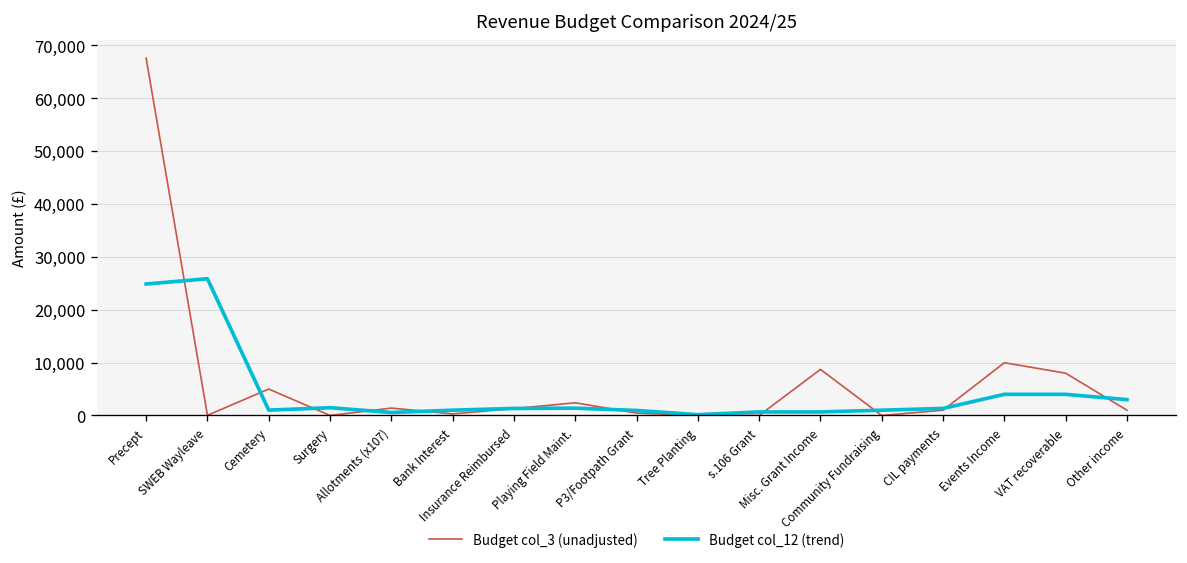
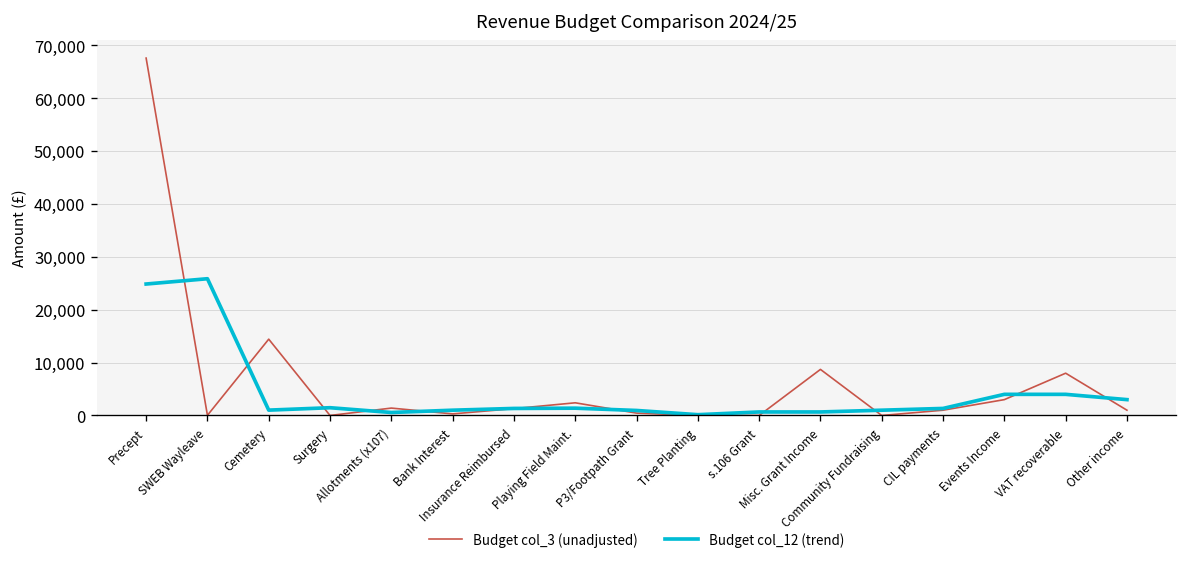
Budget col_3 (unadjusted), Cemetery: 5,000 -> 14,000
Budget col_3 (unadjusted), Events Income: 10,000 -> 3,000
